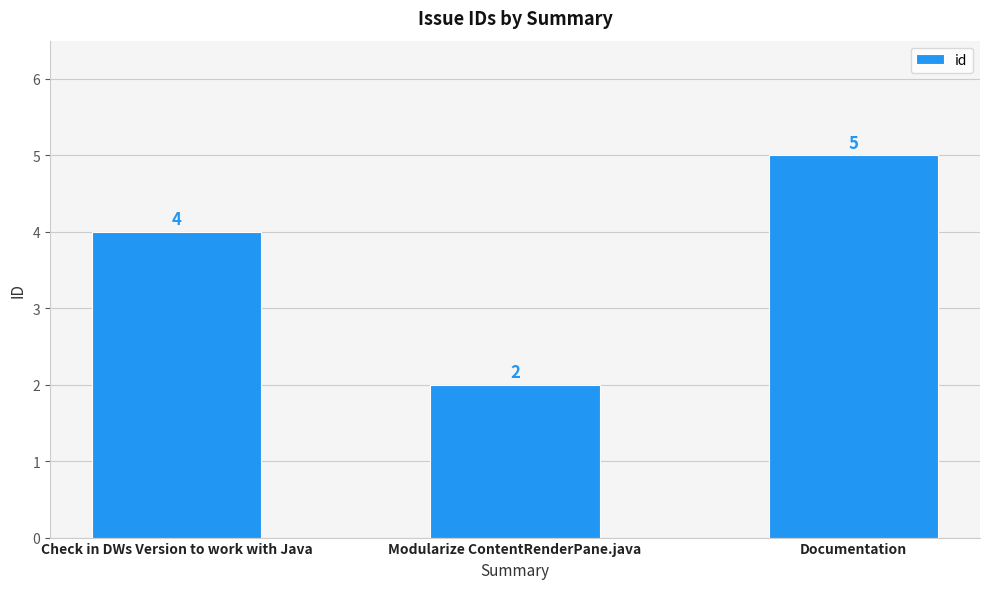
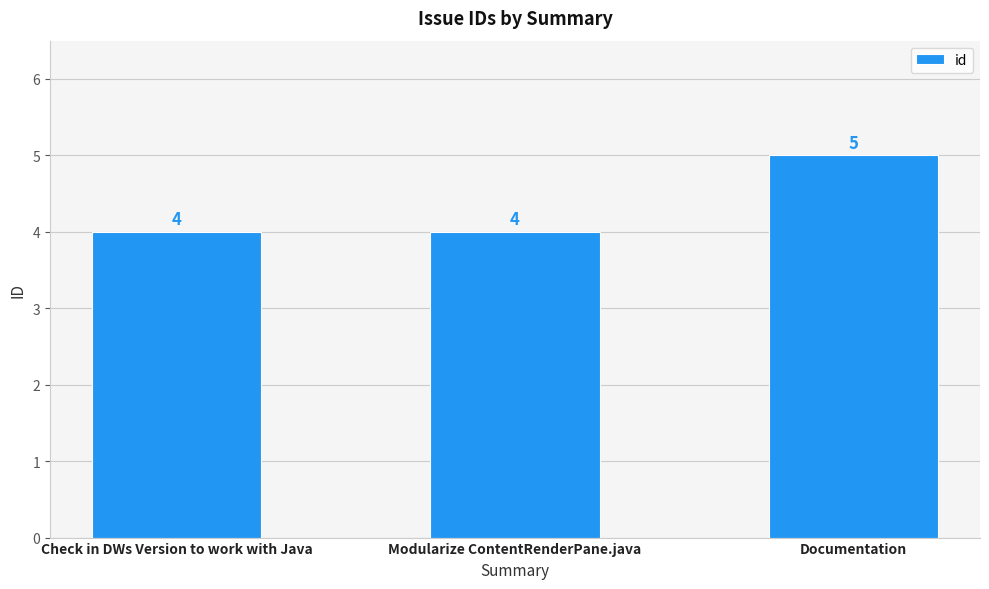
Modularize ContentRenderPane.java: 2 -> 4
